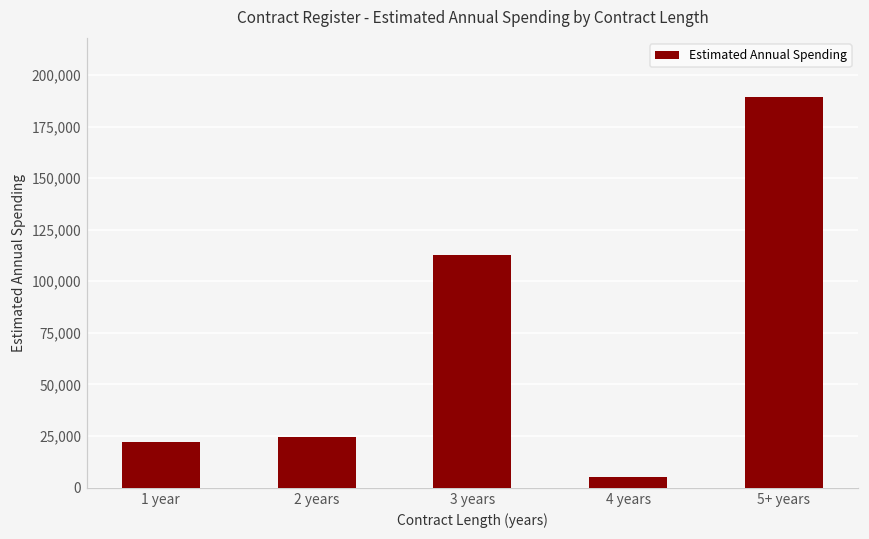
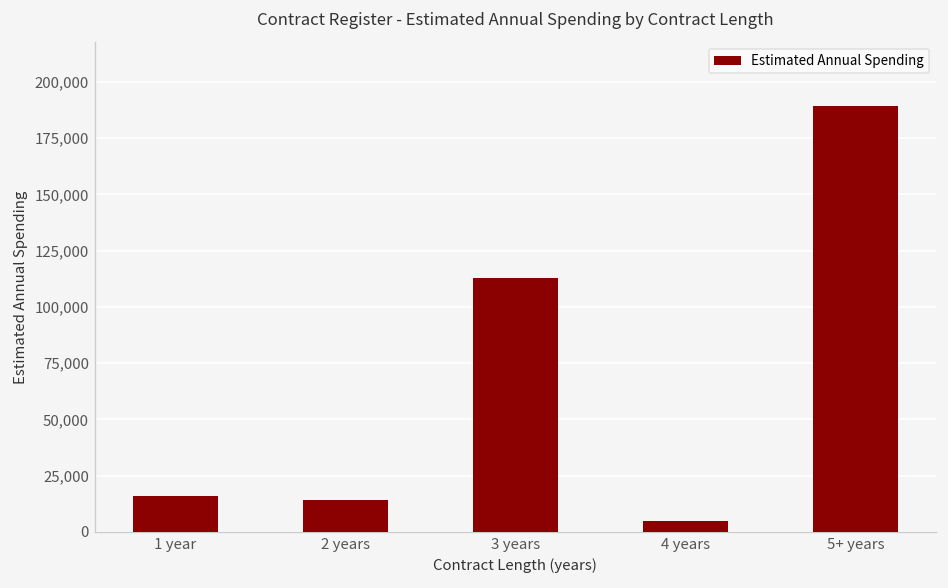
1 year: 22,000 -> 16,000
2 years: 25,000 -> 14,000
